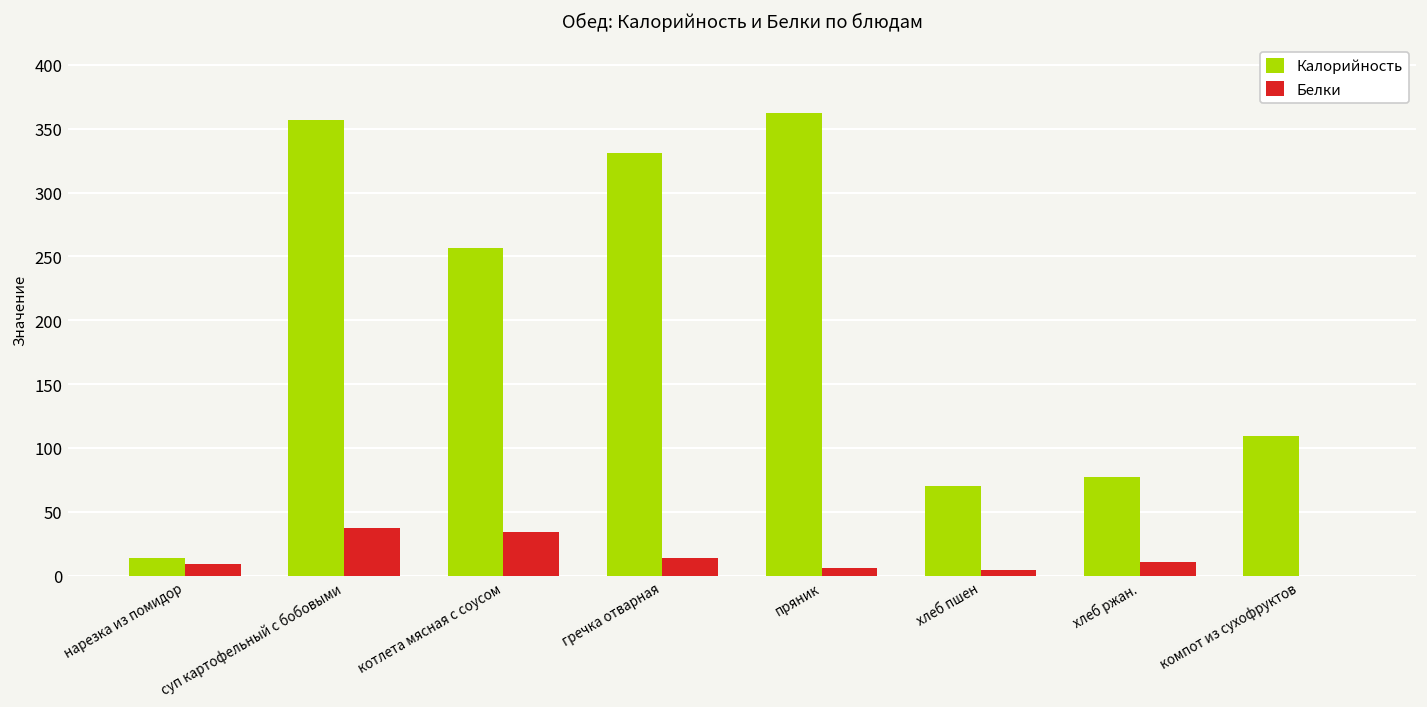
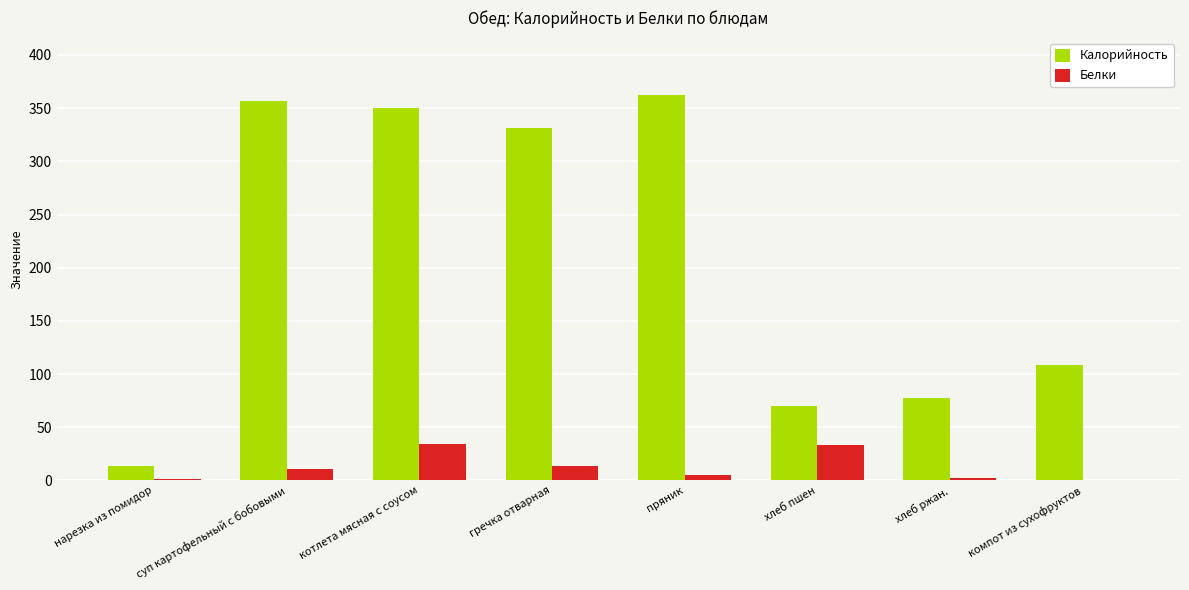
Белки, нарезка из помидор: 9 -> 1
Белки, суп картофельный с бобовыми: 38 -> 11
Калорийность, котлета мясная с соусом: 257 -> 351
Белки, хлеб пшен: 5 -> 33
Белки, хлеб ржан.: 10 -> 3
